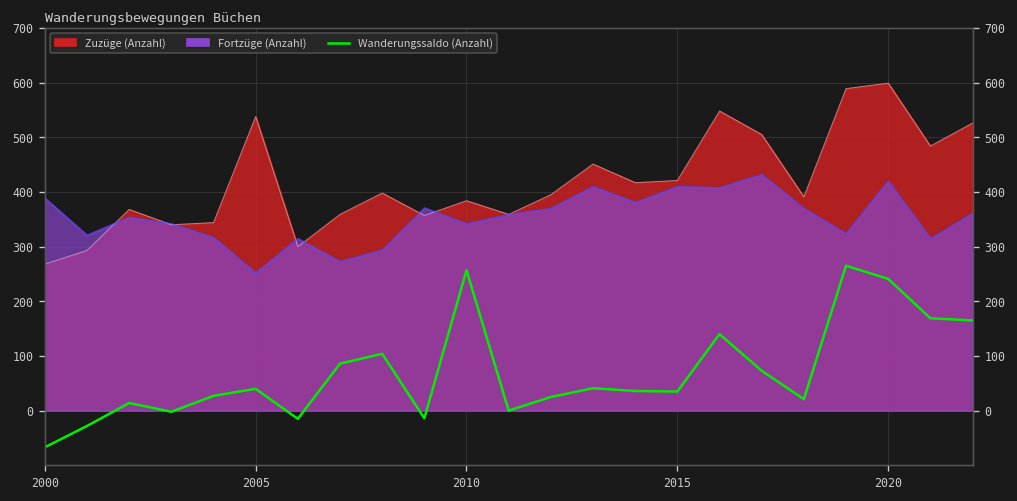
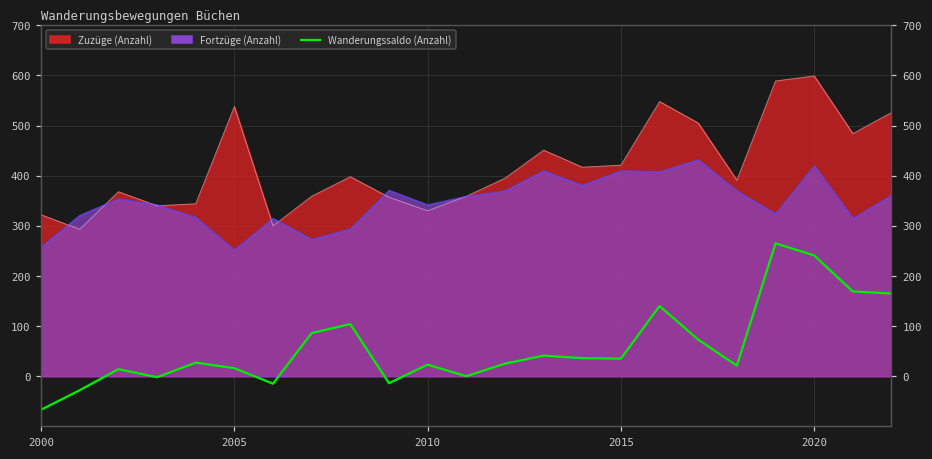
Zuzüge (Anzahl), 2000: 270 -> 320
Fortzüge (Anzahl), 2000: 390 -> 260
Wanderungssaldo (Anzahl), 2005: 40 -> 20
Wanderungssaldo (Anzahl), 2010: 260 -> 20
Zuzüge (Anzahl), 2010: 380 -> 330
